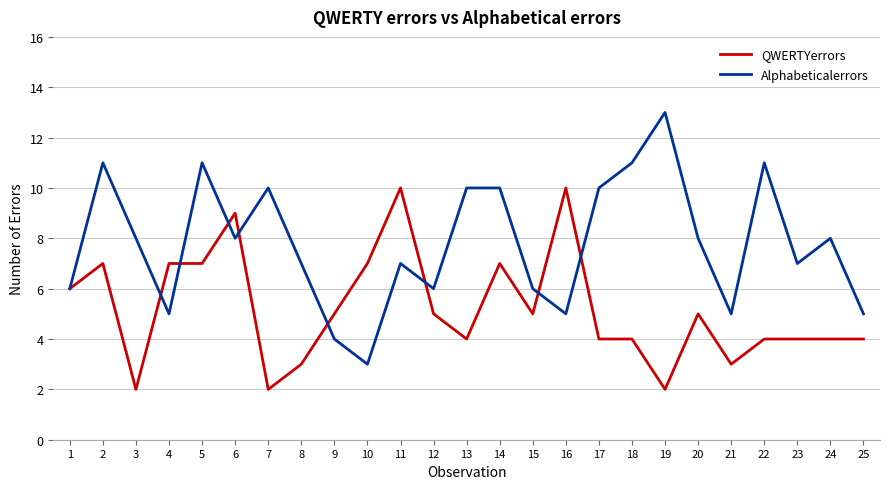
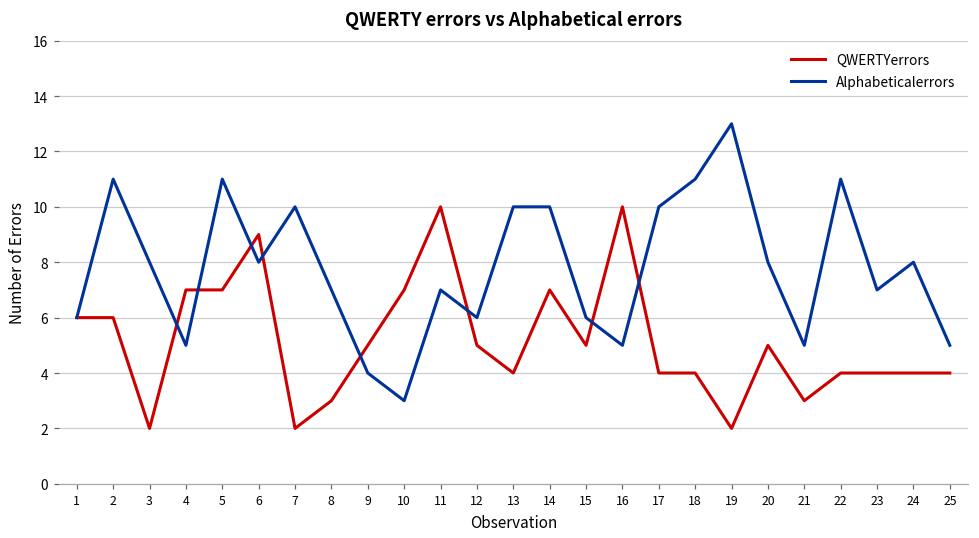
QWERTYerrors, 2: 7 -> 6
